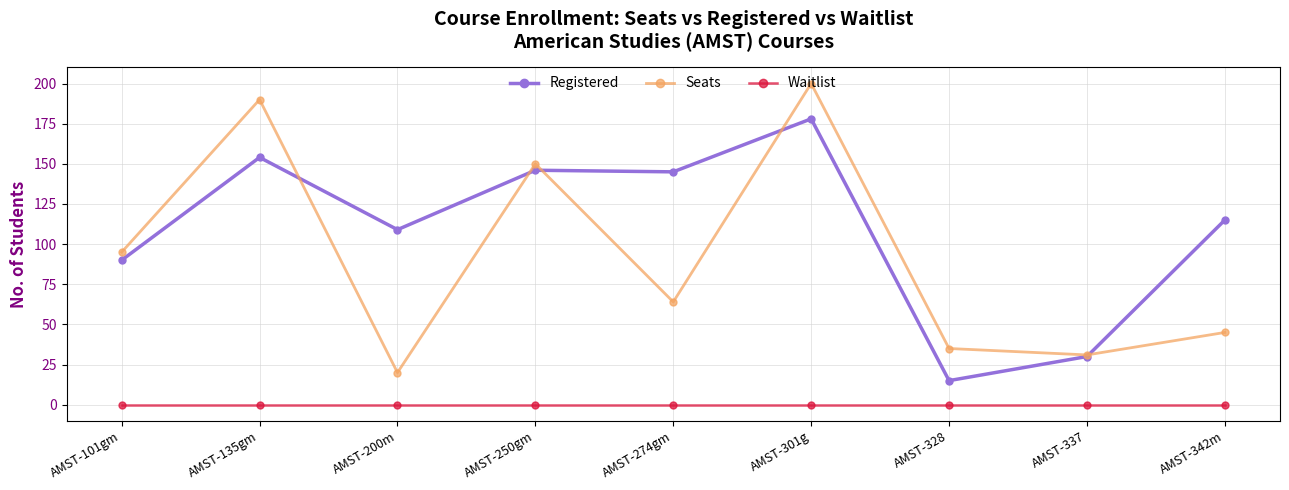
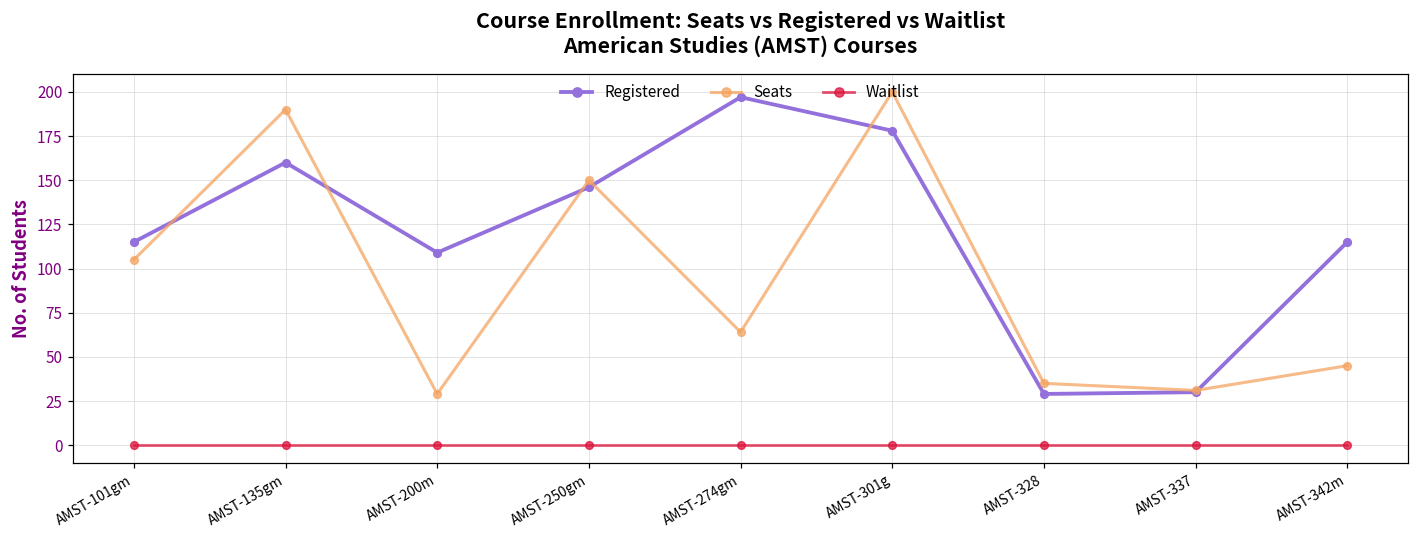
Registered, AMST-101gm: 90 -> 115
Seats, AMST-101gm: 95 -> 105
Registered, AMST-135gm: 154 -> 160
Seats, AMST-200m: 20 -> 29
Registered, AMST-274gm: 145 -> 197
Registered, AMST-328: 15 -> 29
